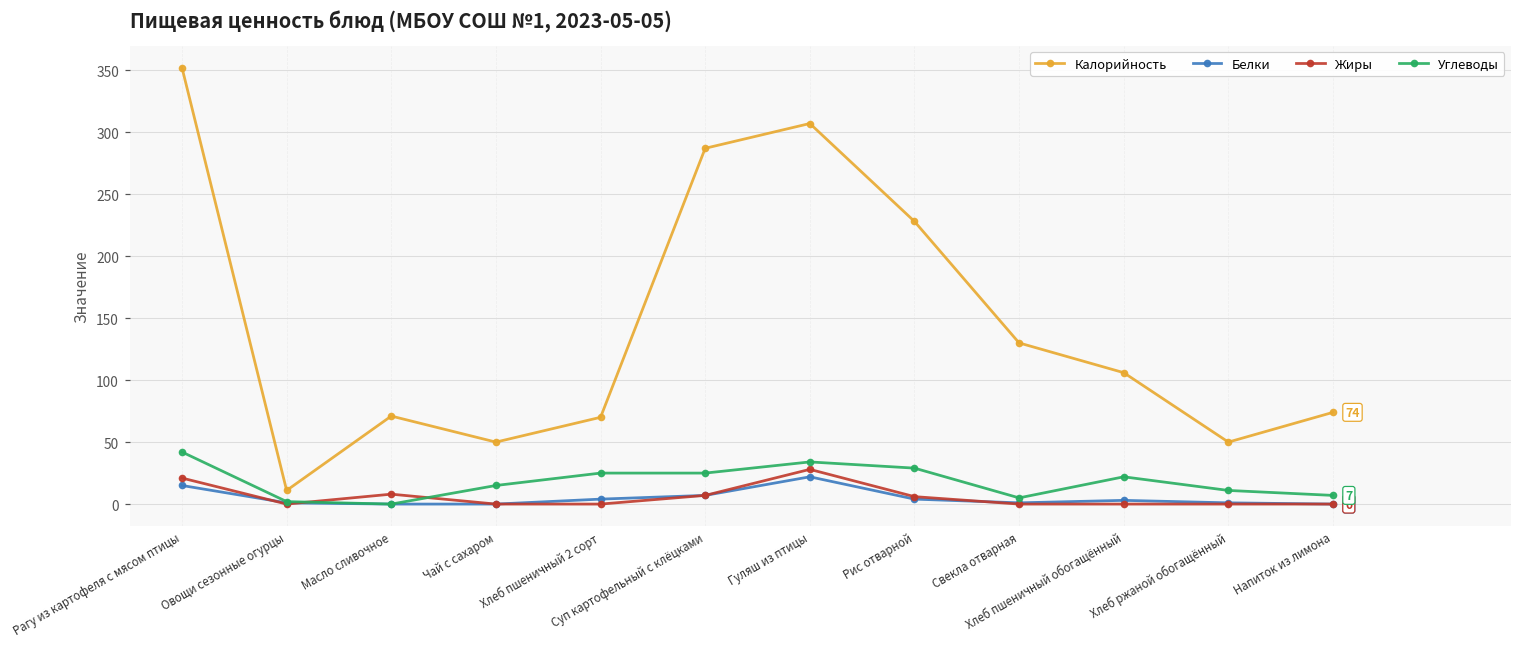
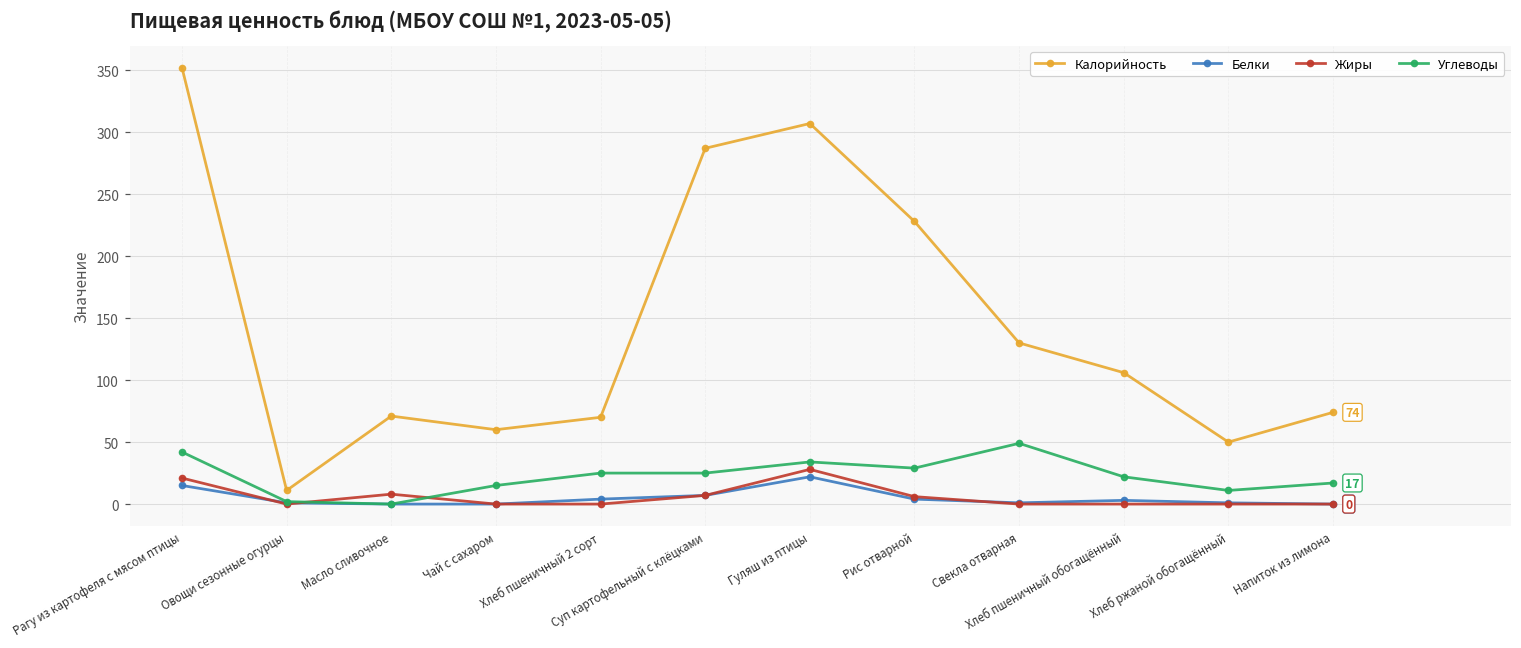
Калорийность, Чай с сахаром: 50 -> 60
Углеводы, Свекла отварная: 5 -> 49
Углеводы, Напиток из лимона: 7 -> 17
